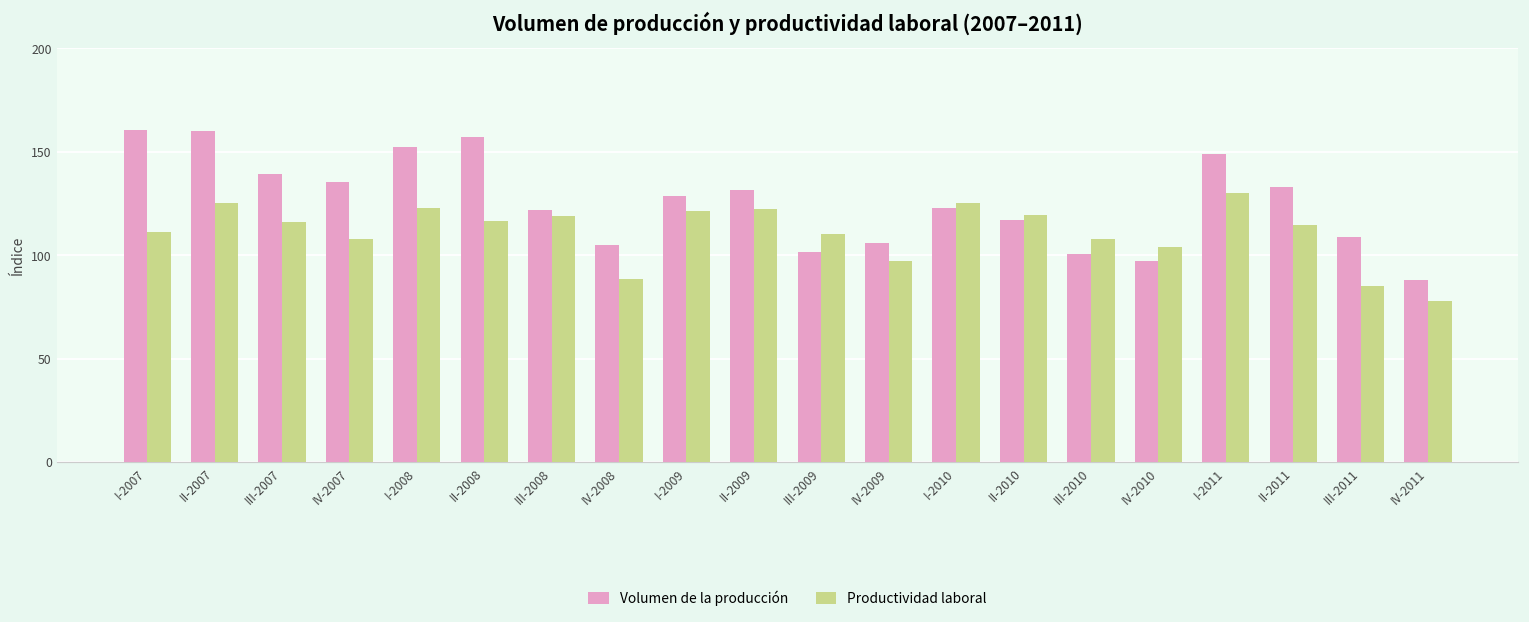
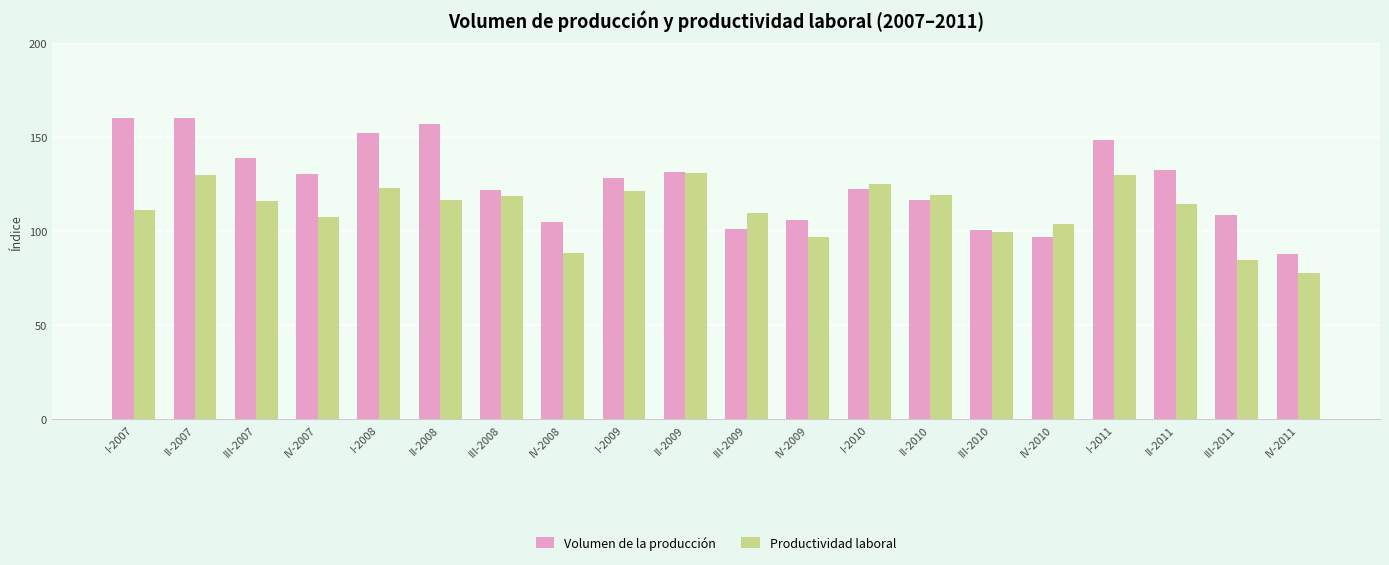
Productividad laboral, II-2007: 125 -> 130
Volumen de la producción, IV-2007: 135 -> 131
Productividad laboral, II-2009: 123 -> 131
Productividad laboral, III-2010: 108 -> 100
